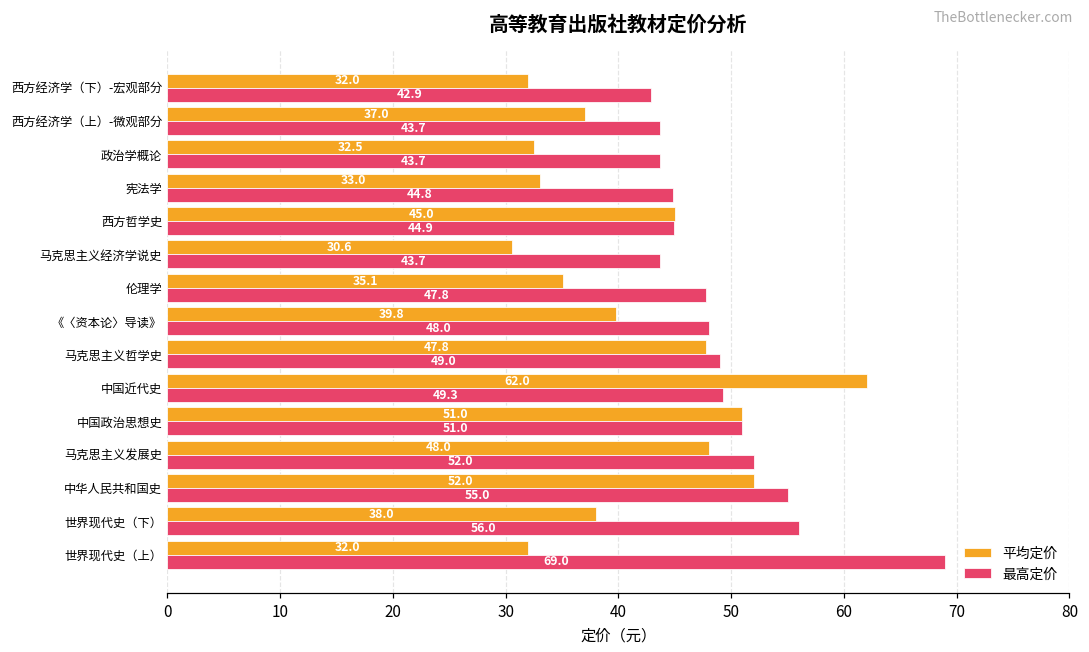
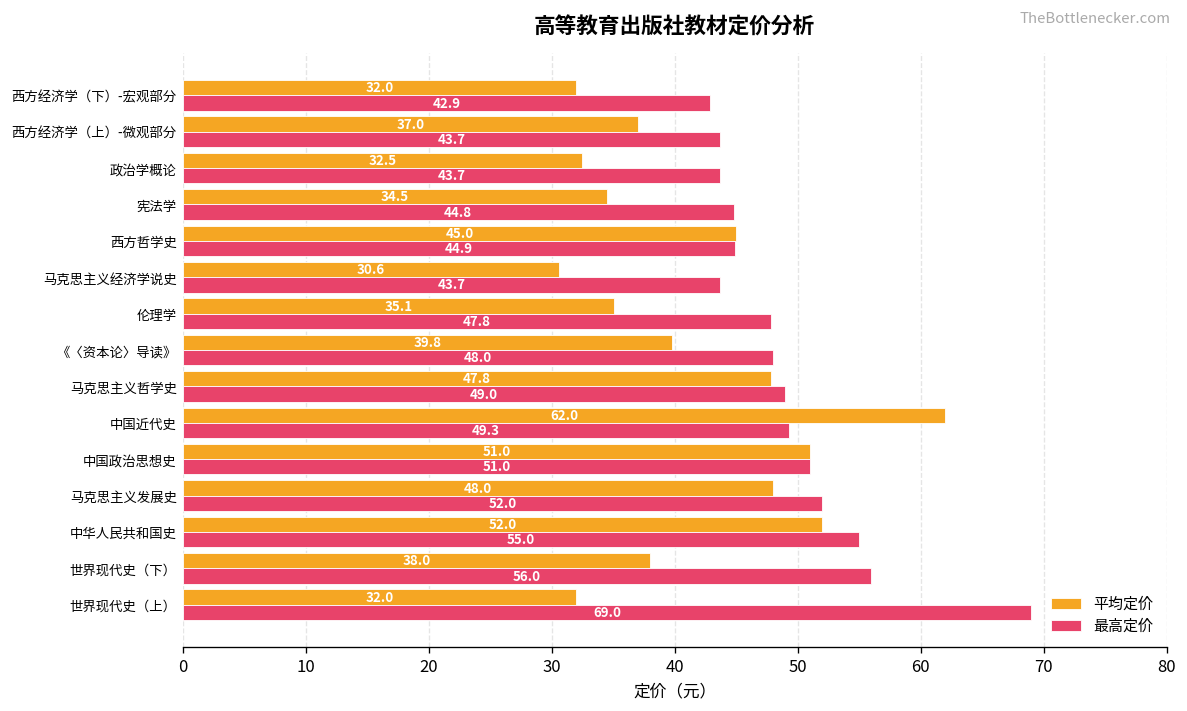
平均定价, 宪法学: 33.0 -> 34.5
